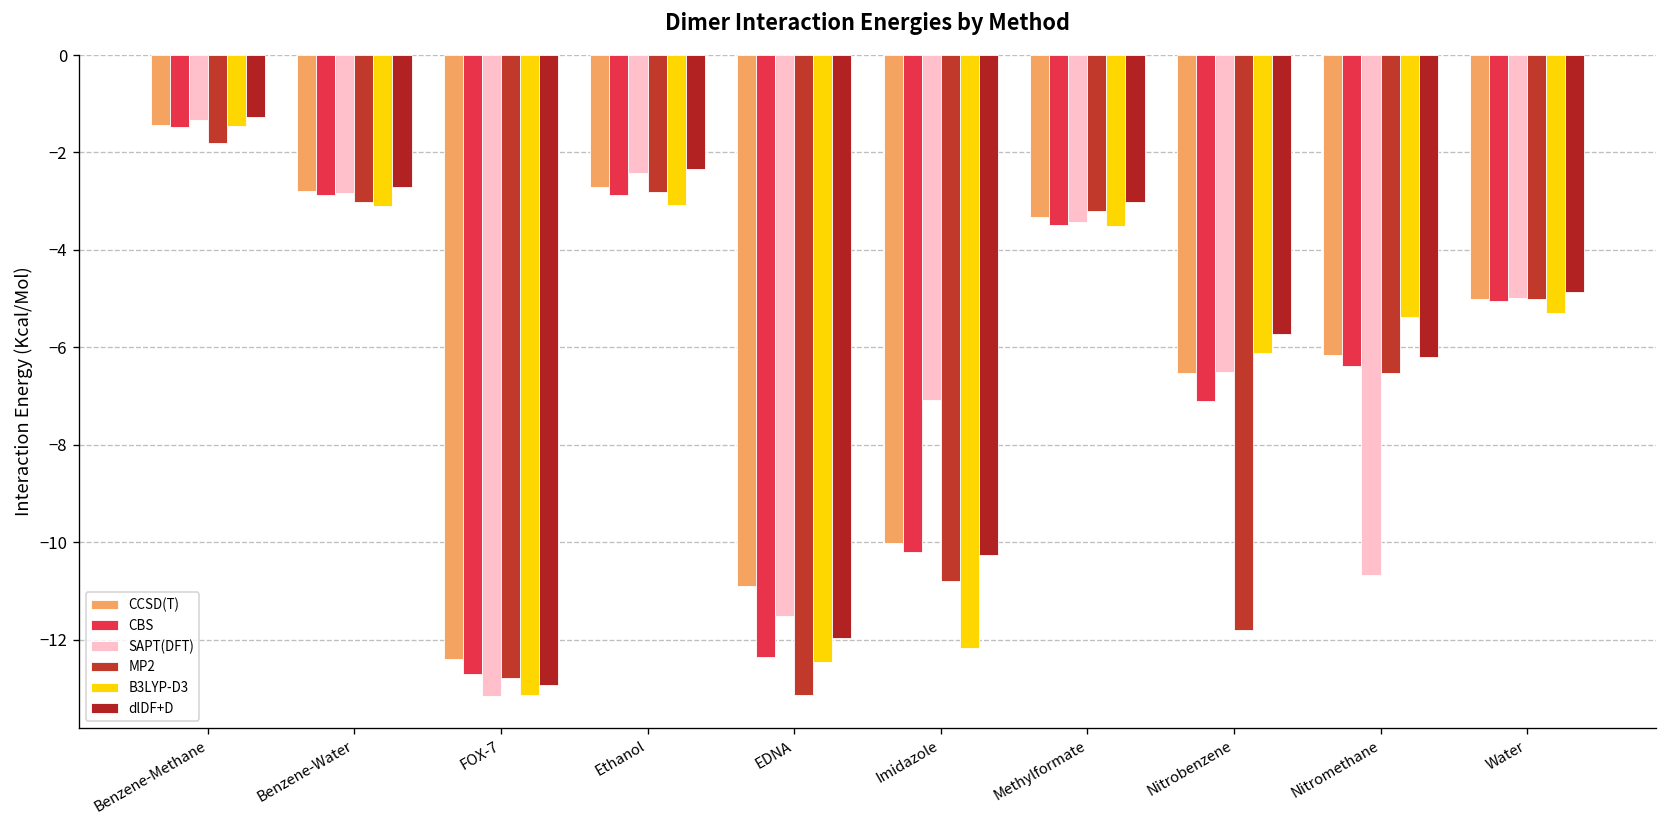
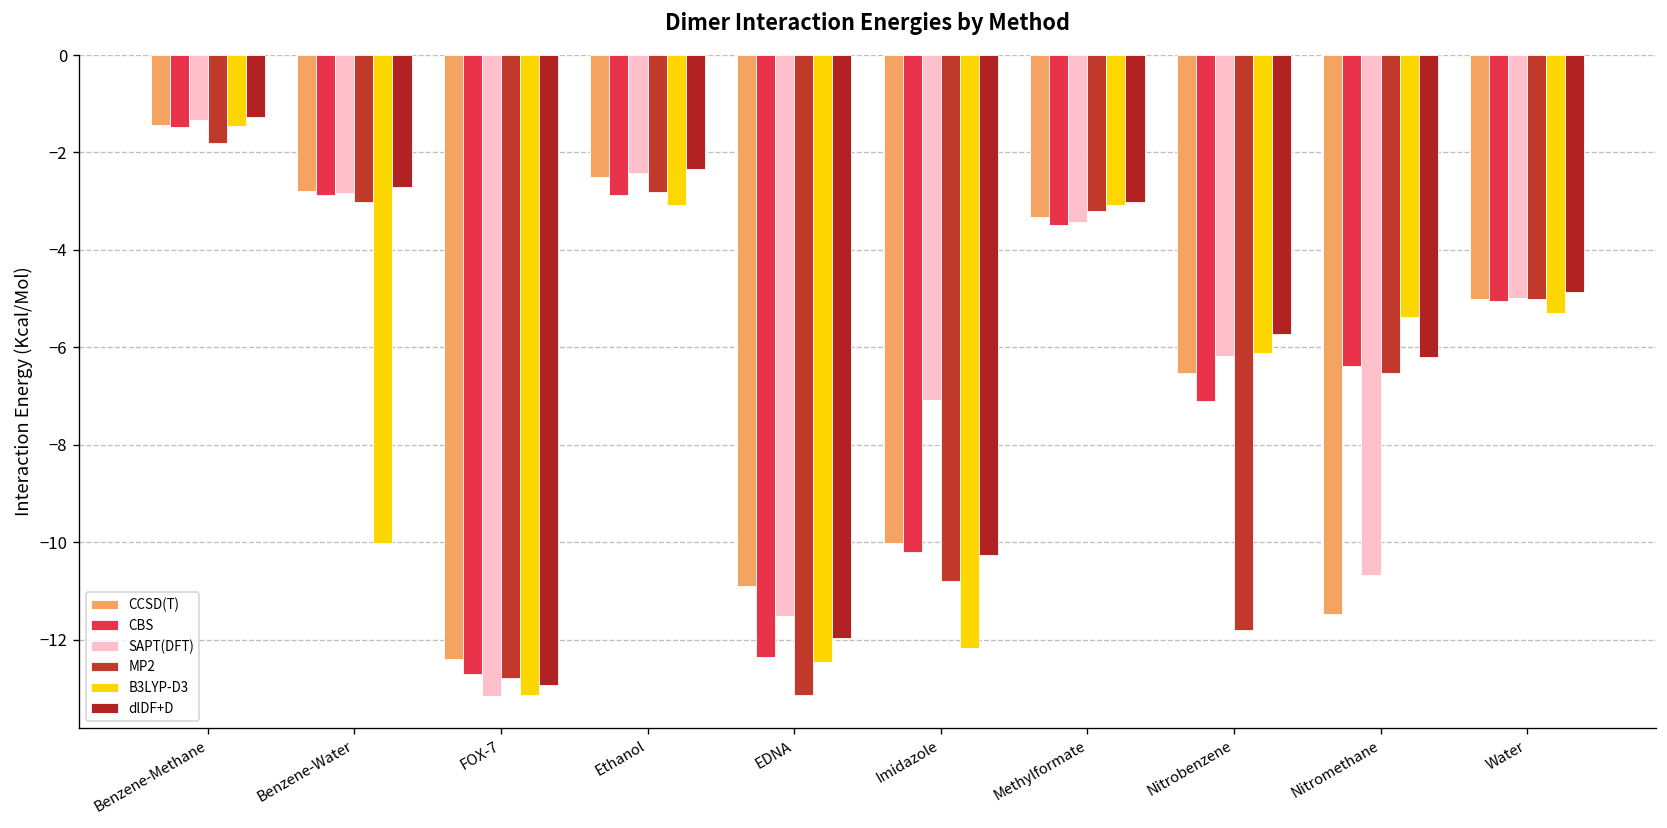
B3LYP-D3, Benzene-Water: -3.1 -> -10.0
CCSD(T), Ethanol: -2.7 -> -2.5
B3LYP-D3, Methylformate: -3.5 -> -3.1
SAPT(DFT), Nitrobenzene: -6.5 -> -6.2
CCSD(T), Nitromethane: -6.2 -> -11.5
